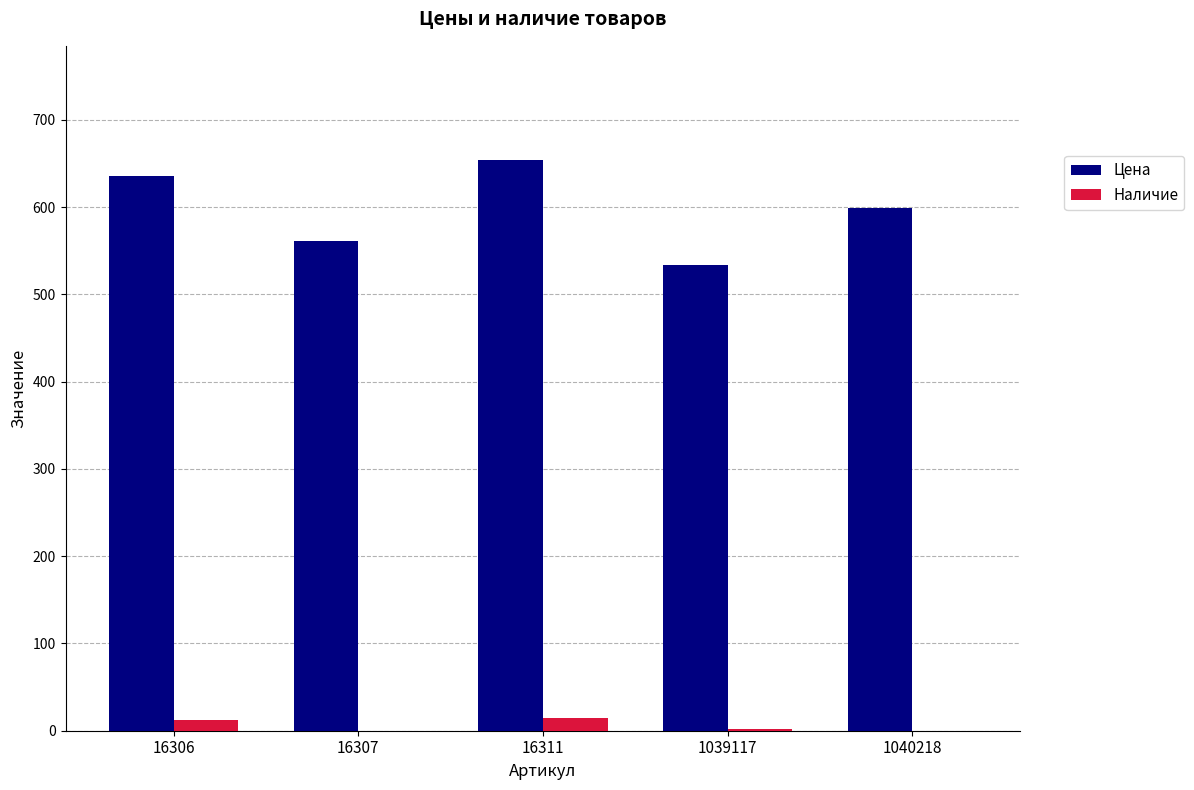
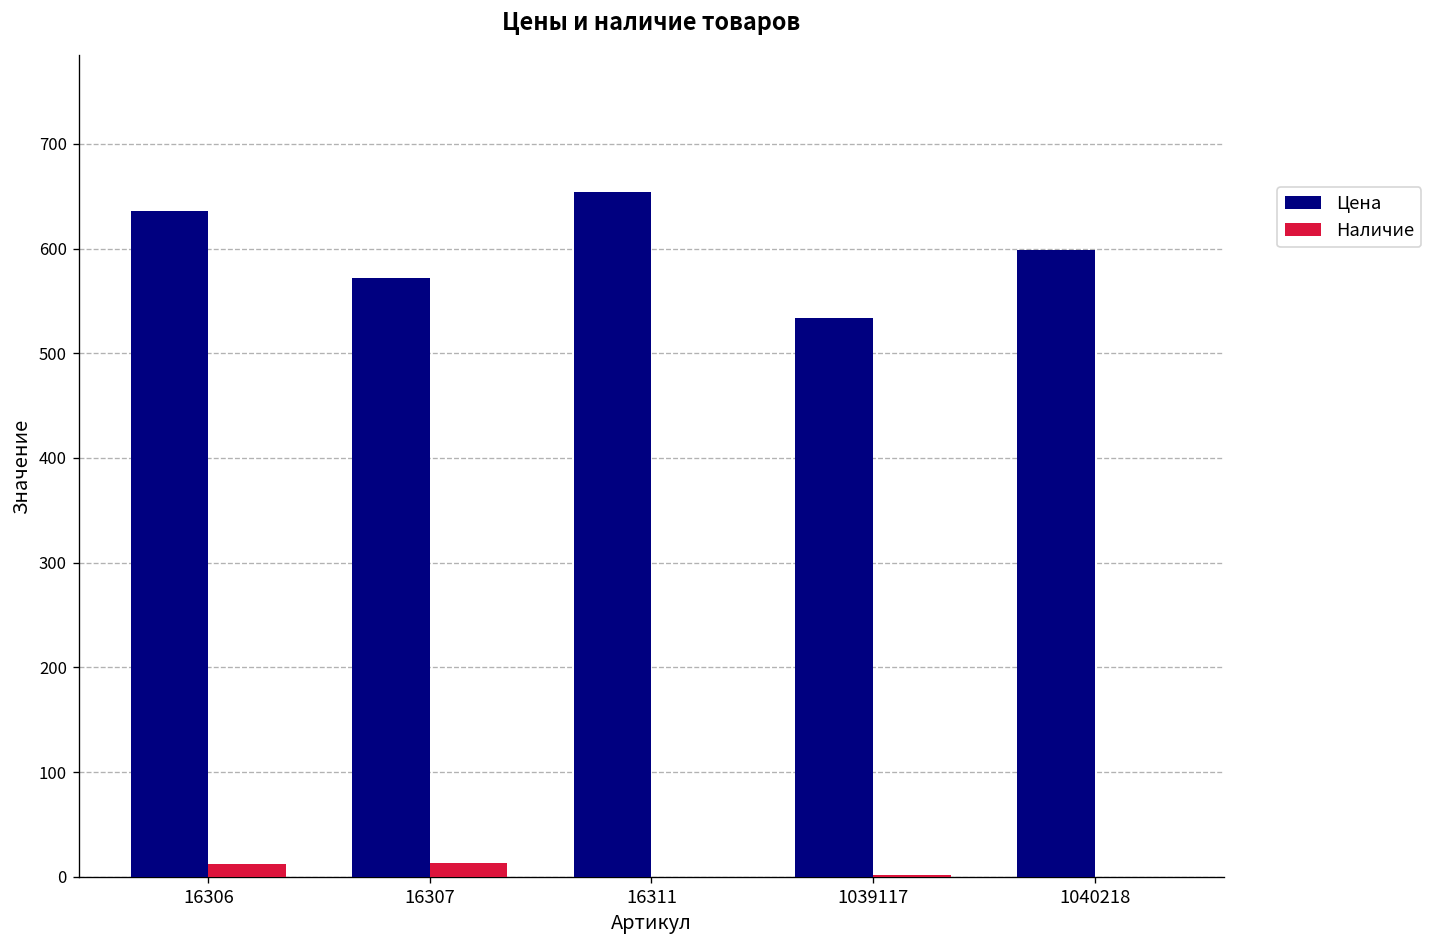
Цена, 16307: 560 -> 570
Наличие, 16307: 0 -> 10
Наличие, 16311: 20 -> 0
